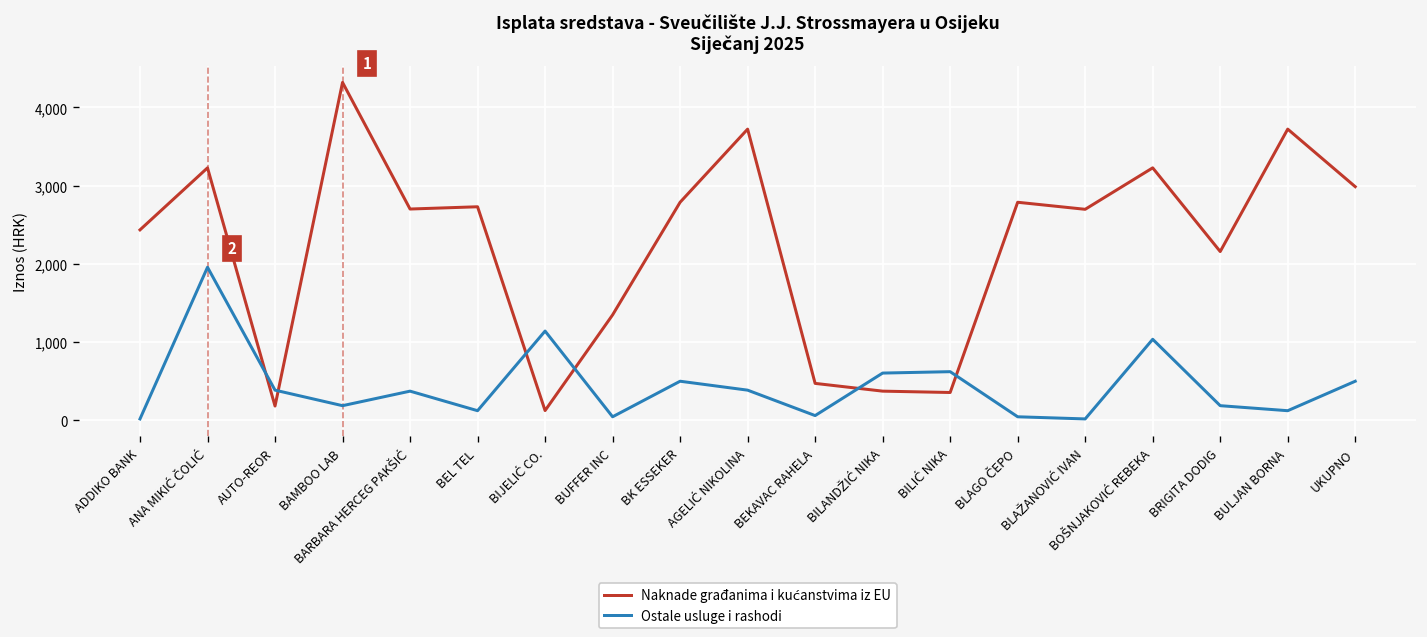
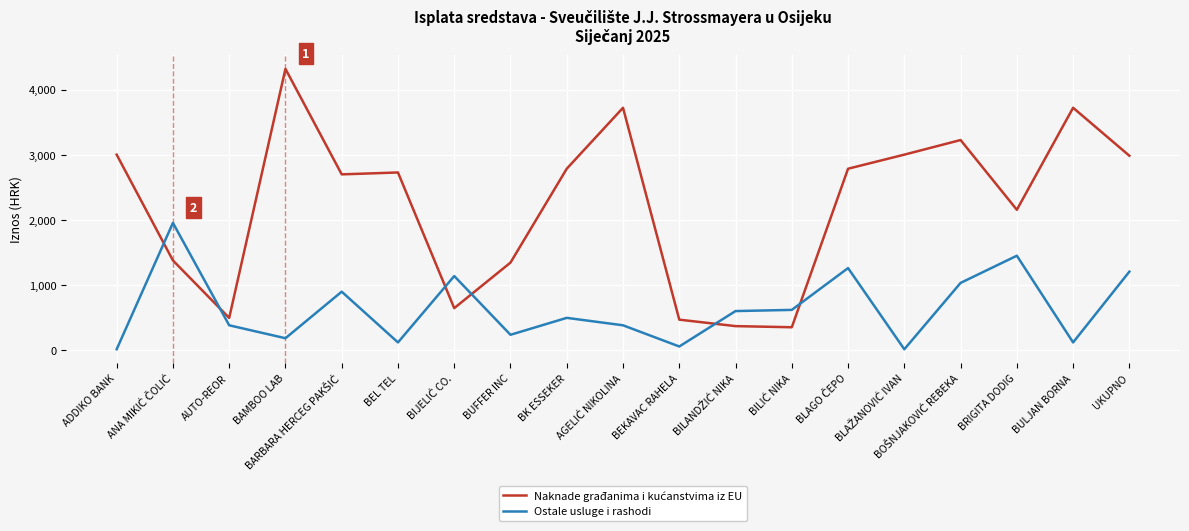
Naknade građanima i kućanstvima iz EU, ADDIKO BANK: 2,400 -> 3,000
Naknade građanima i kućanstvima iz EU, ANA MIKIĆ ČOLIĆ: 3,200 -> 1,400
Naknade građanima i kućanstvima iz EU, AUTO-REOR: 200 -> 500
Ostale usluge i rashodi, BARBARA HERCEG PAKŠIĆ: 400 -> 900
Naknade građanima i kućanstvima iz EU, BIJELIĆ CO.: 100 -> 600
Ostale usluge i rashodi, BUFFER INC: 0 -> 200
Ostale usluge i rashodi, BLAGO ČEPO: 0 -> 1,300
Naknade građanima i kućanstvima iz EU, BLAŽANOVIĆ IVAN: 2,700 -> 3,000
Ostale usluge i rashodi, BRIGITA DODIG: 200 -> 1,500
Ostale usluge i rashodi, UKUPNO: 500 -> 1,200
